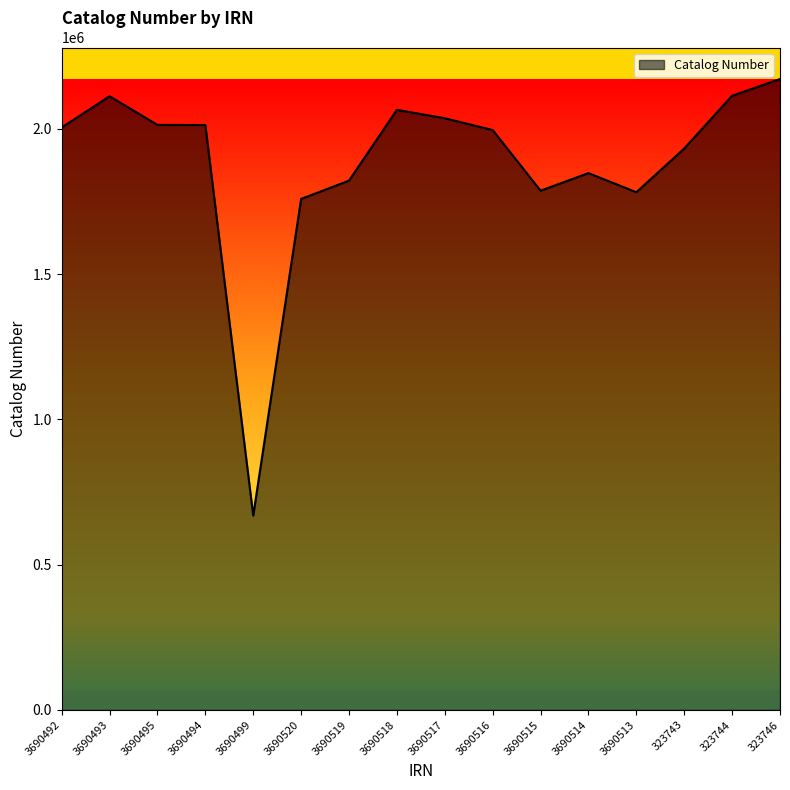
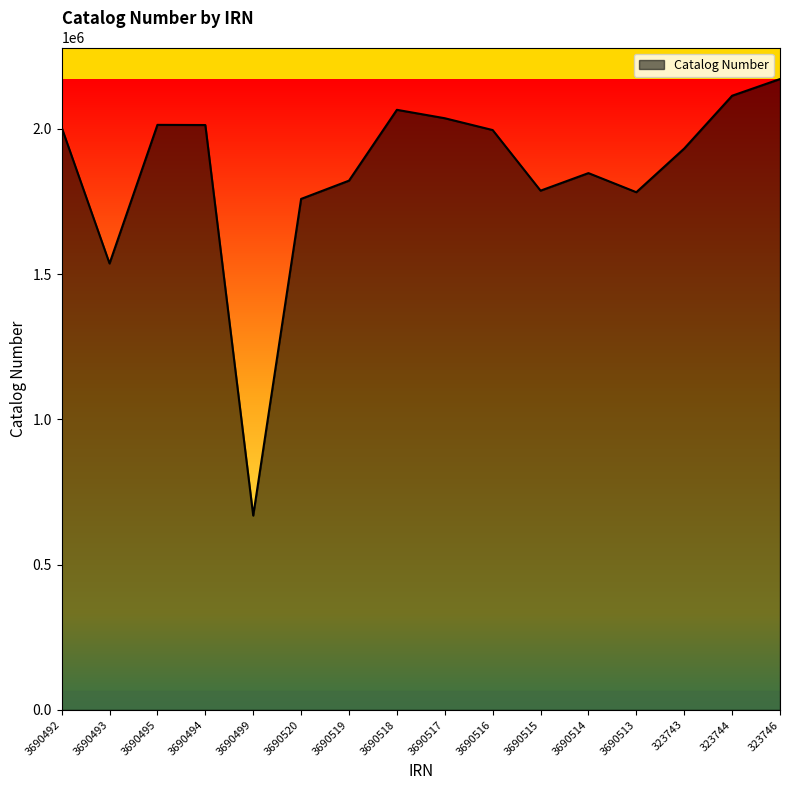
3690493: 2110000 -> 1540000
